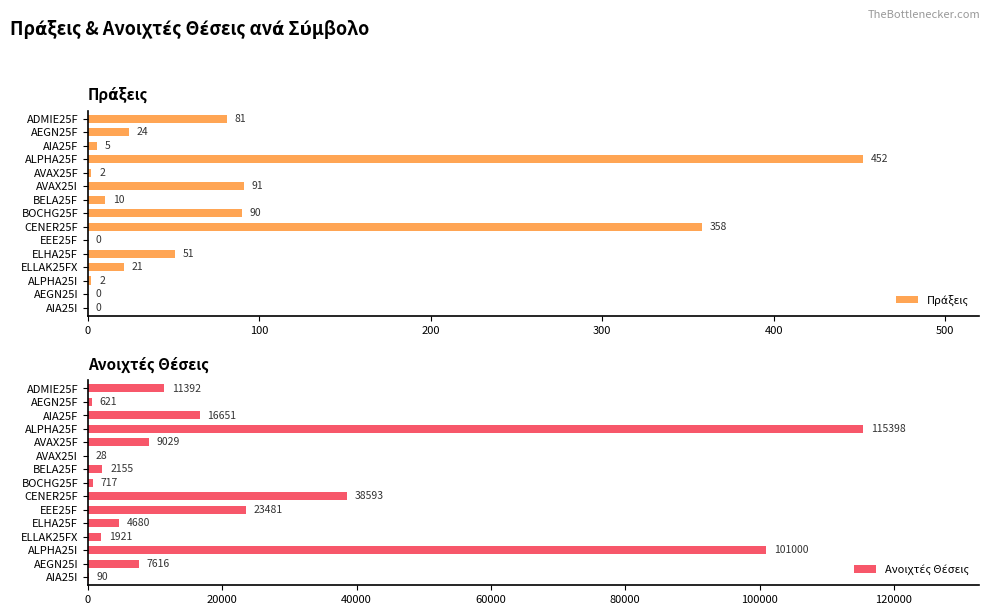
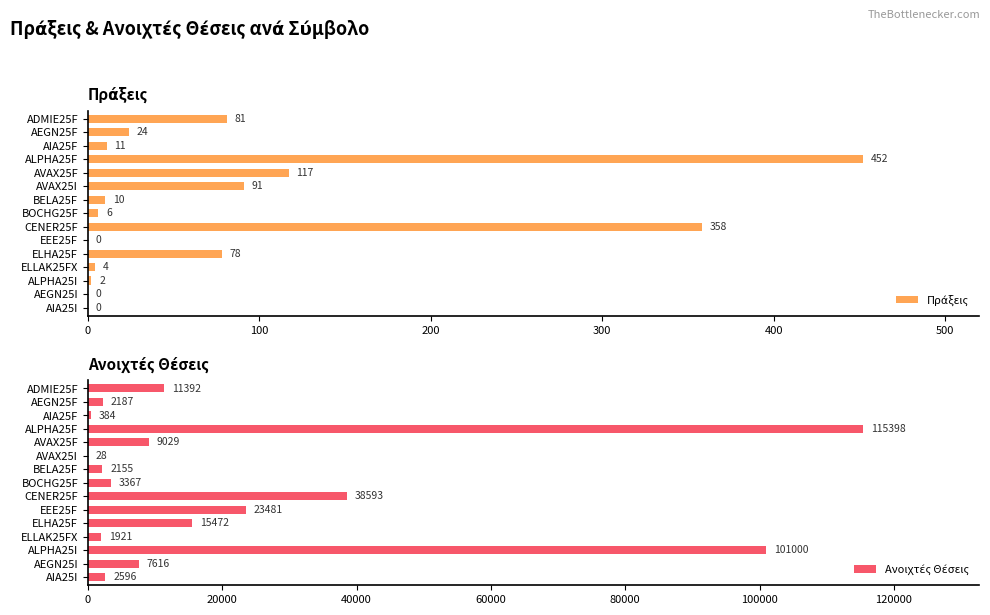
Πράξεις, AIA25F: 5 -> 11
Πράξεις, AVAX25F: 2 -> 117
Πράξεις, BOCHG25F: 90 -> 6
Πράξεις, ELHA25F: 51 -> 78
Πράξεις, ELLAK25FX: 21 -> 4
Ανοιχτές Θέσεις, AEGN25F: 621 -> 2187
Ανοιχτές Θέσεις, AIA25F: 16651 -> 384
Ανοιχτές Θέσεις, BOCHG25F: 717 -> 3367
Ανοιχτές Θέσεις, ELHA25F: 4680 -> 15472
Ανοιχτές Θέσεις, AIA25I: 90 -> 2596
